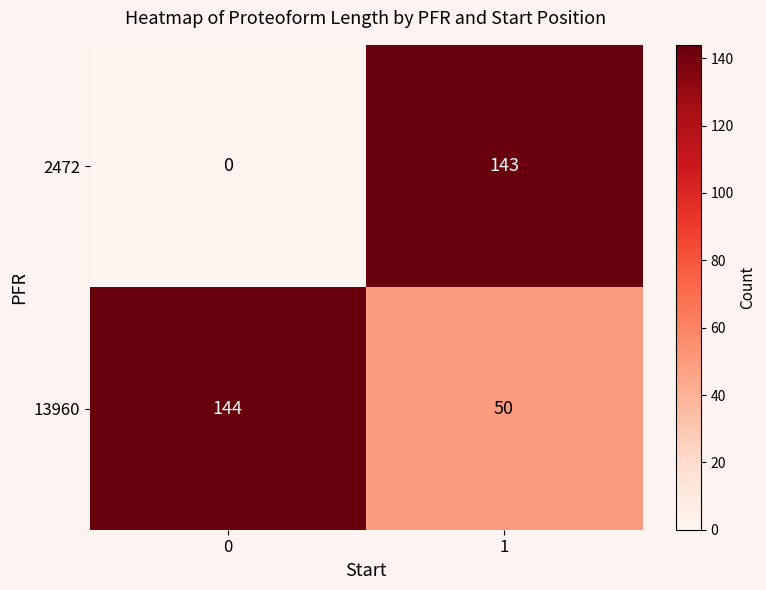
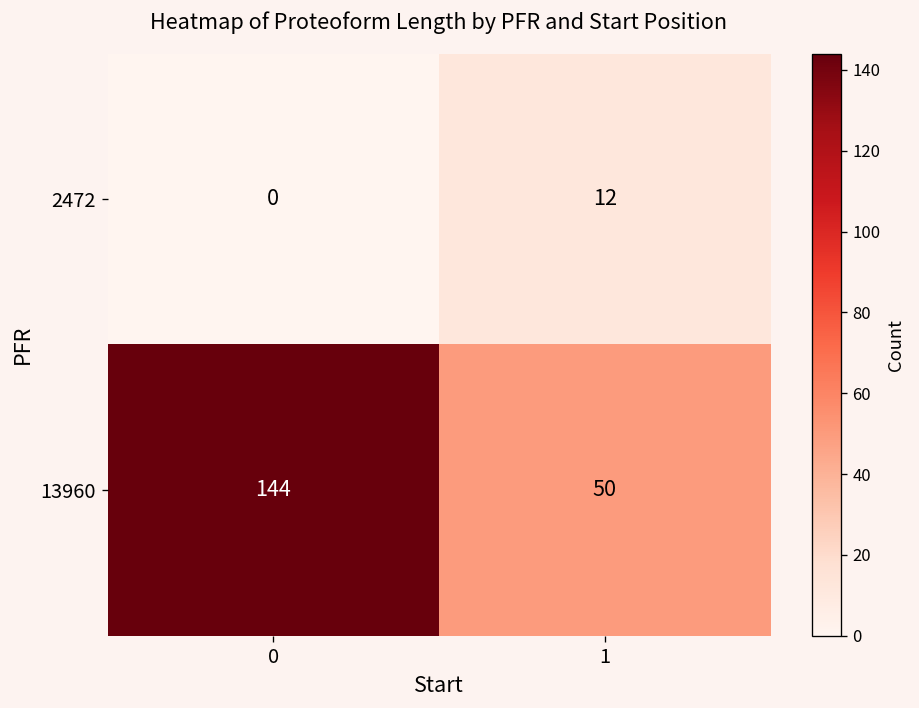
2472, 1: 143 -> 12
